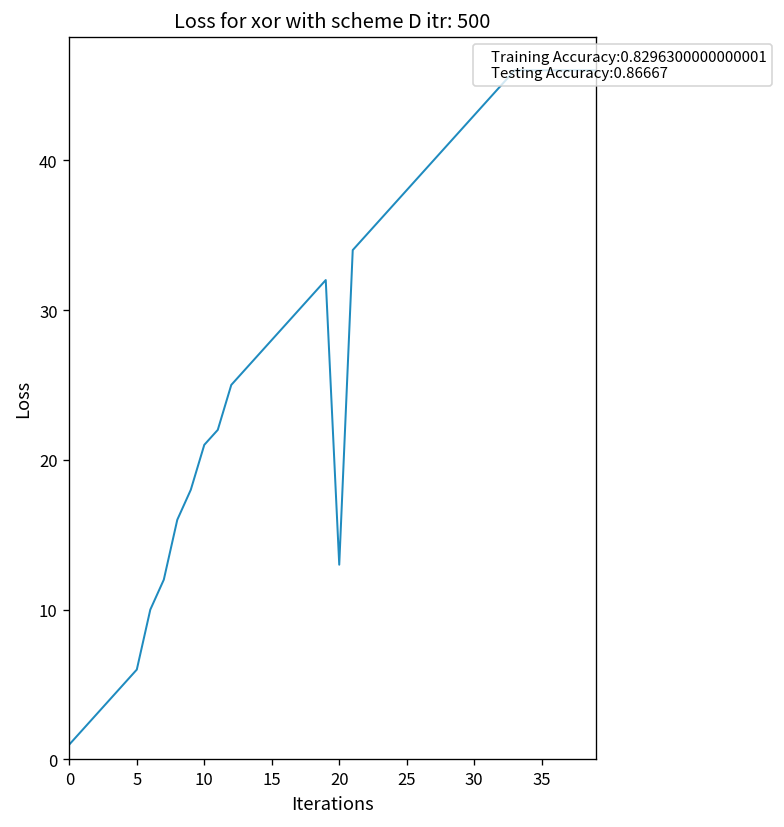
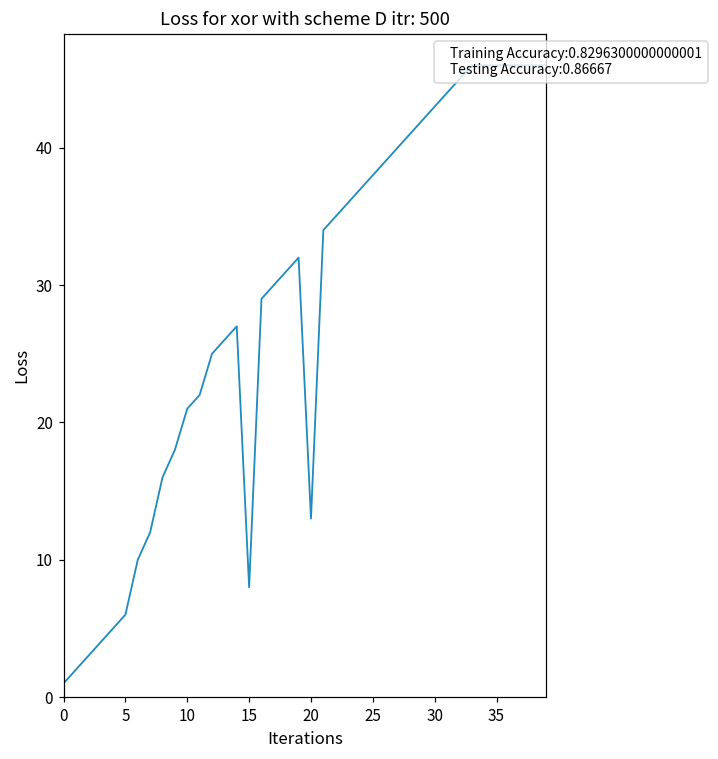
15: 28 -> 8
